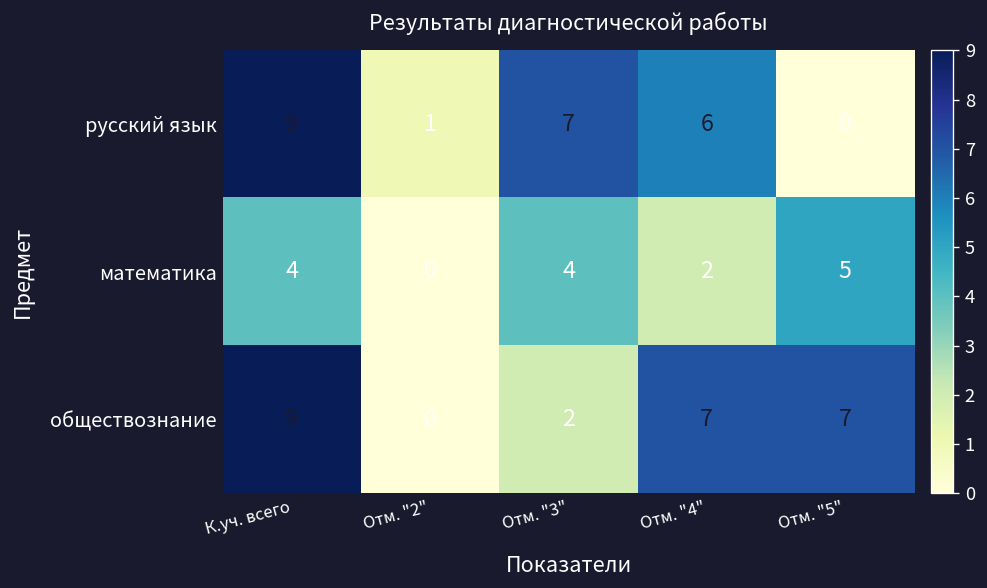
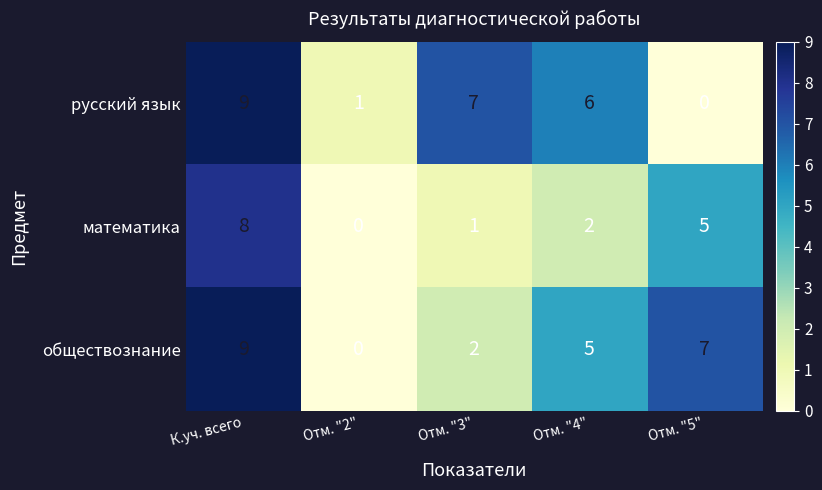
математика, К.уч. всего: 4 -> 8
математика, Отм. "3": 4 -> 1
обществознание, Отм. "4": 7 -> 5
